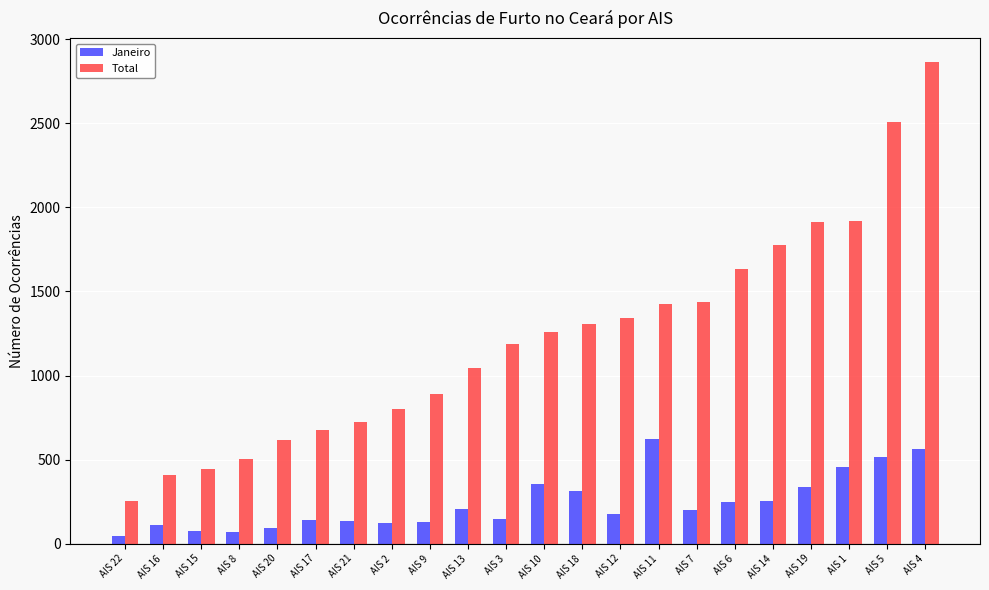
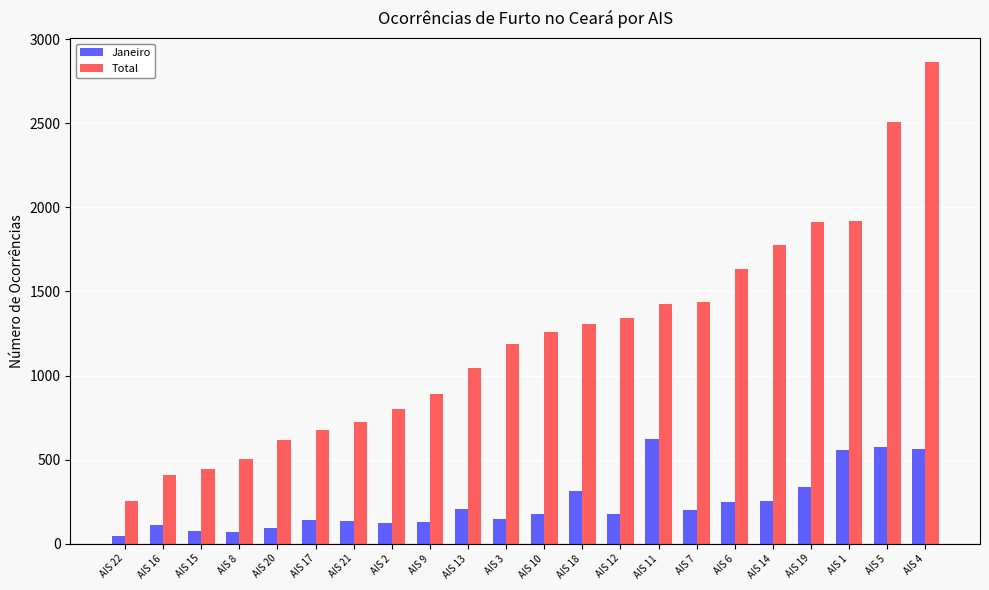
Janeiro, AIS 10: 360 -> 180
Janeiro, AIS 1: 460 -> 560
Janeiro, AIS 5: 520 -> 580
